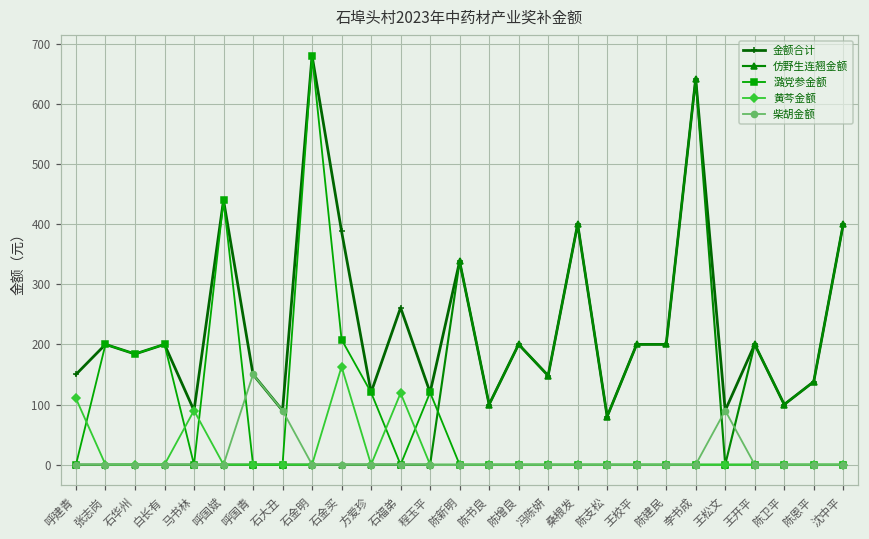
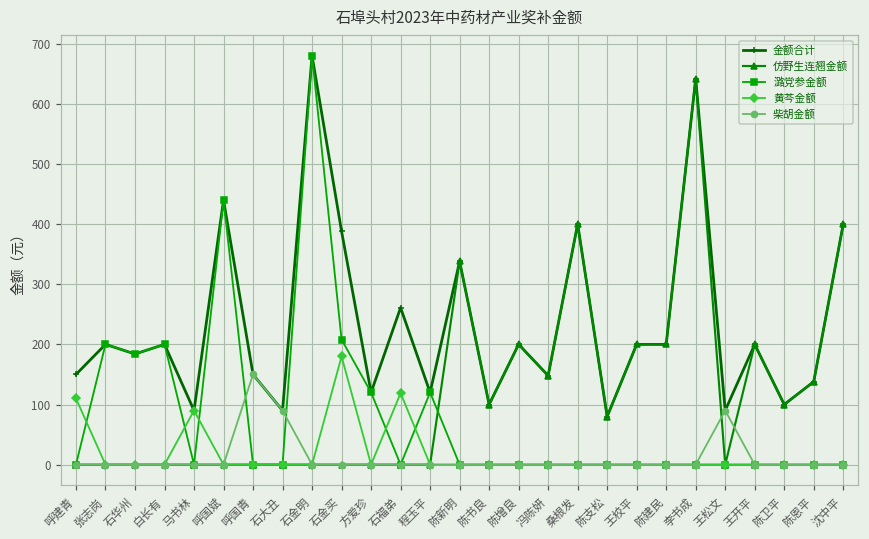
黄芩金额, 石金买: 160 -> 180
